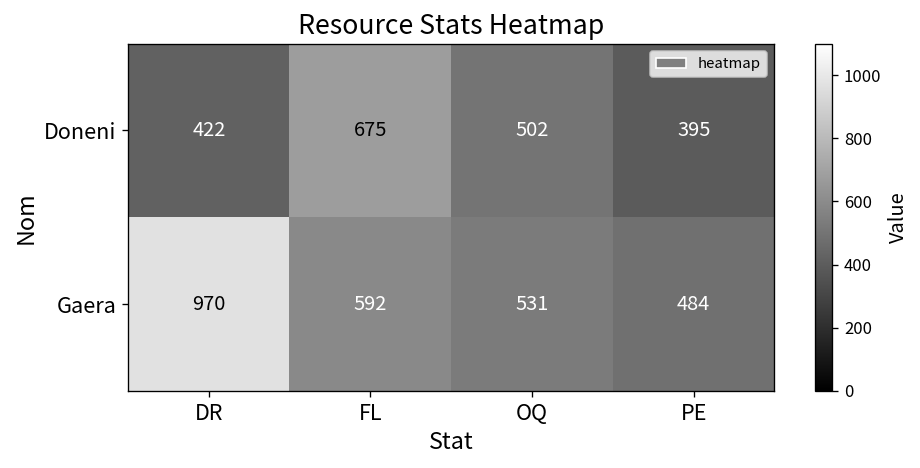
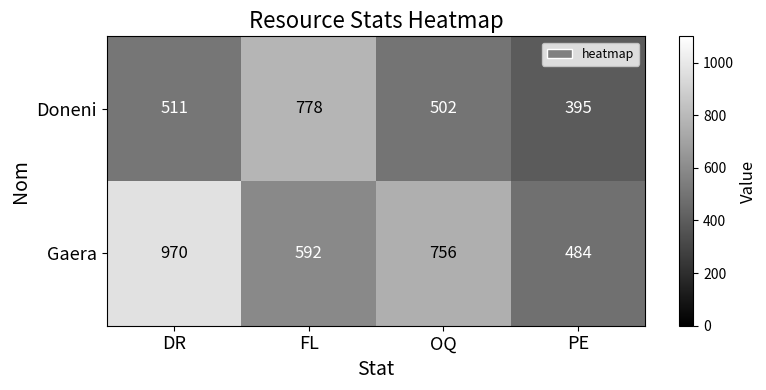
Doneni, DR: 422 -> 511
Doneni, FL: 675 -> 778
Gaera, OQ: 531 -> 756
